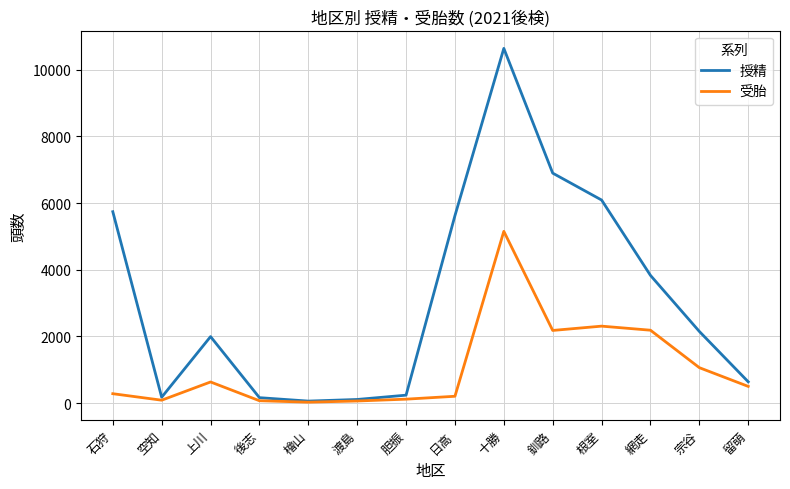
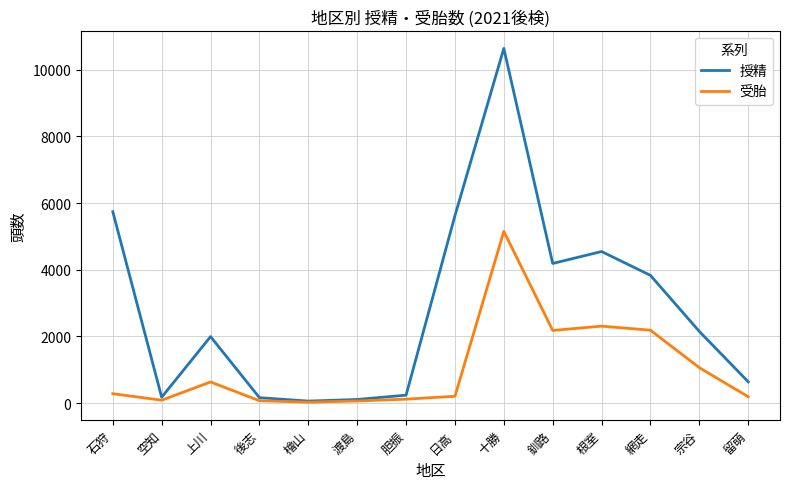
授精, 釧路: 6900 -> 4200
授精, 根室: 6100 -> 4500
受胎, 留萌: 500 -> 200
